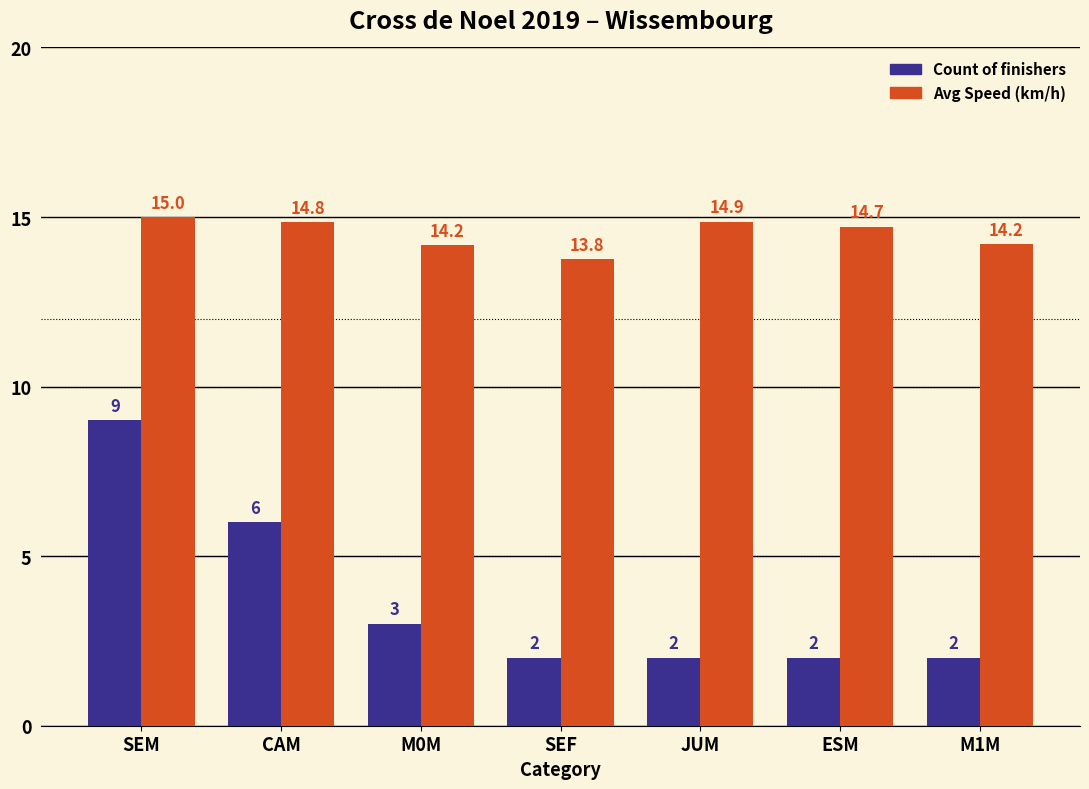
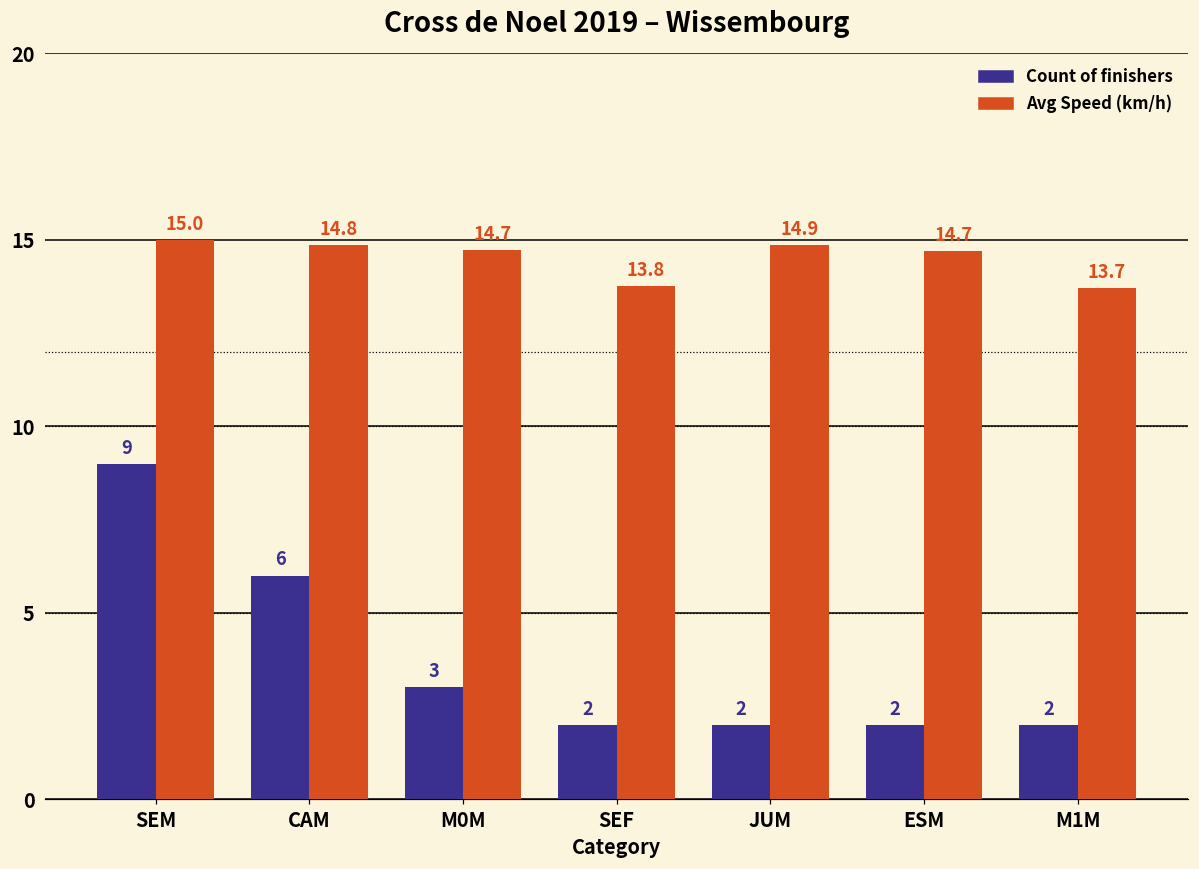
Avg Speed (km/h), M0M: 14.2 -> 14.7
Avg Speed (km/h), M1M: 14.2 -> 13.7
